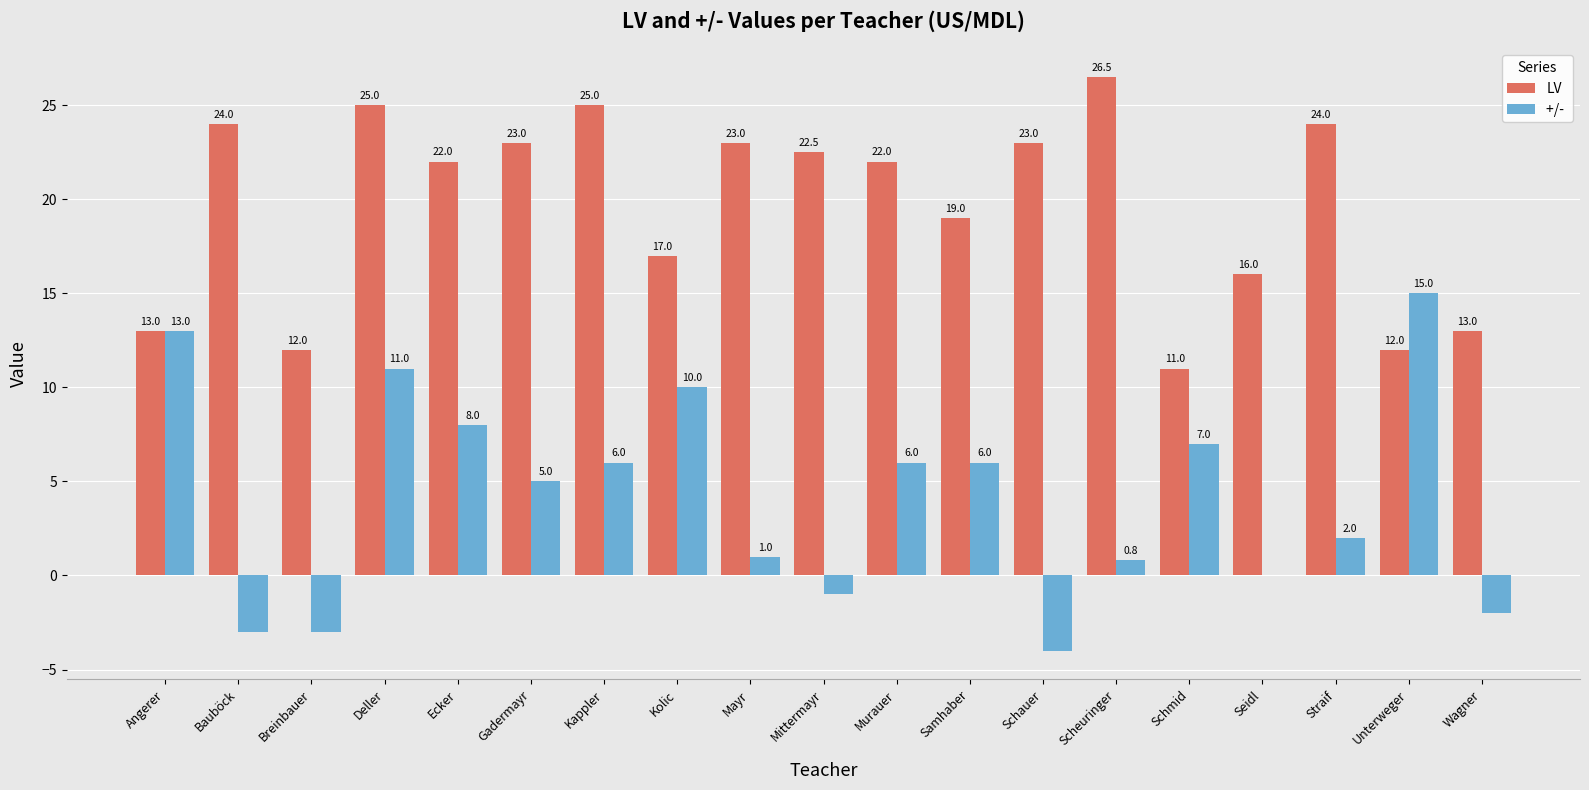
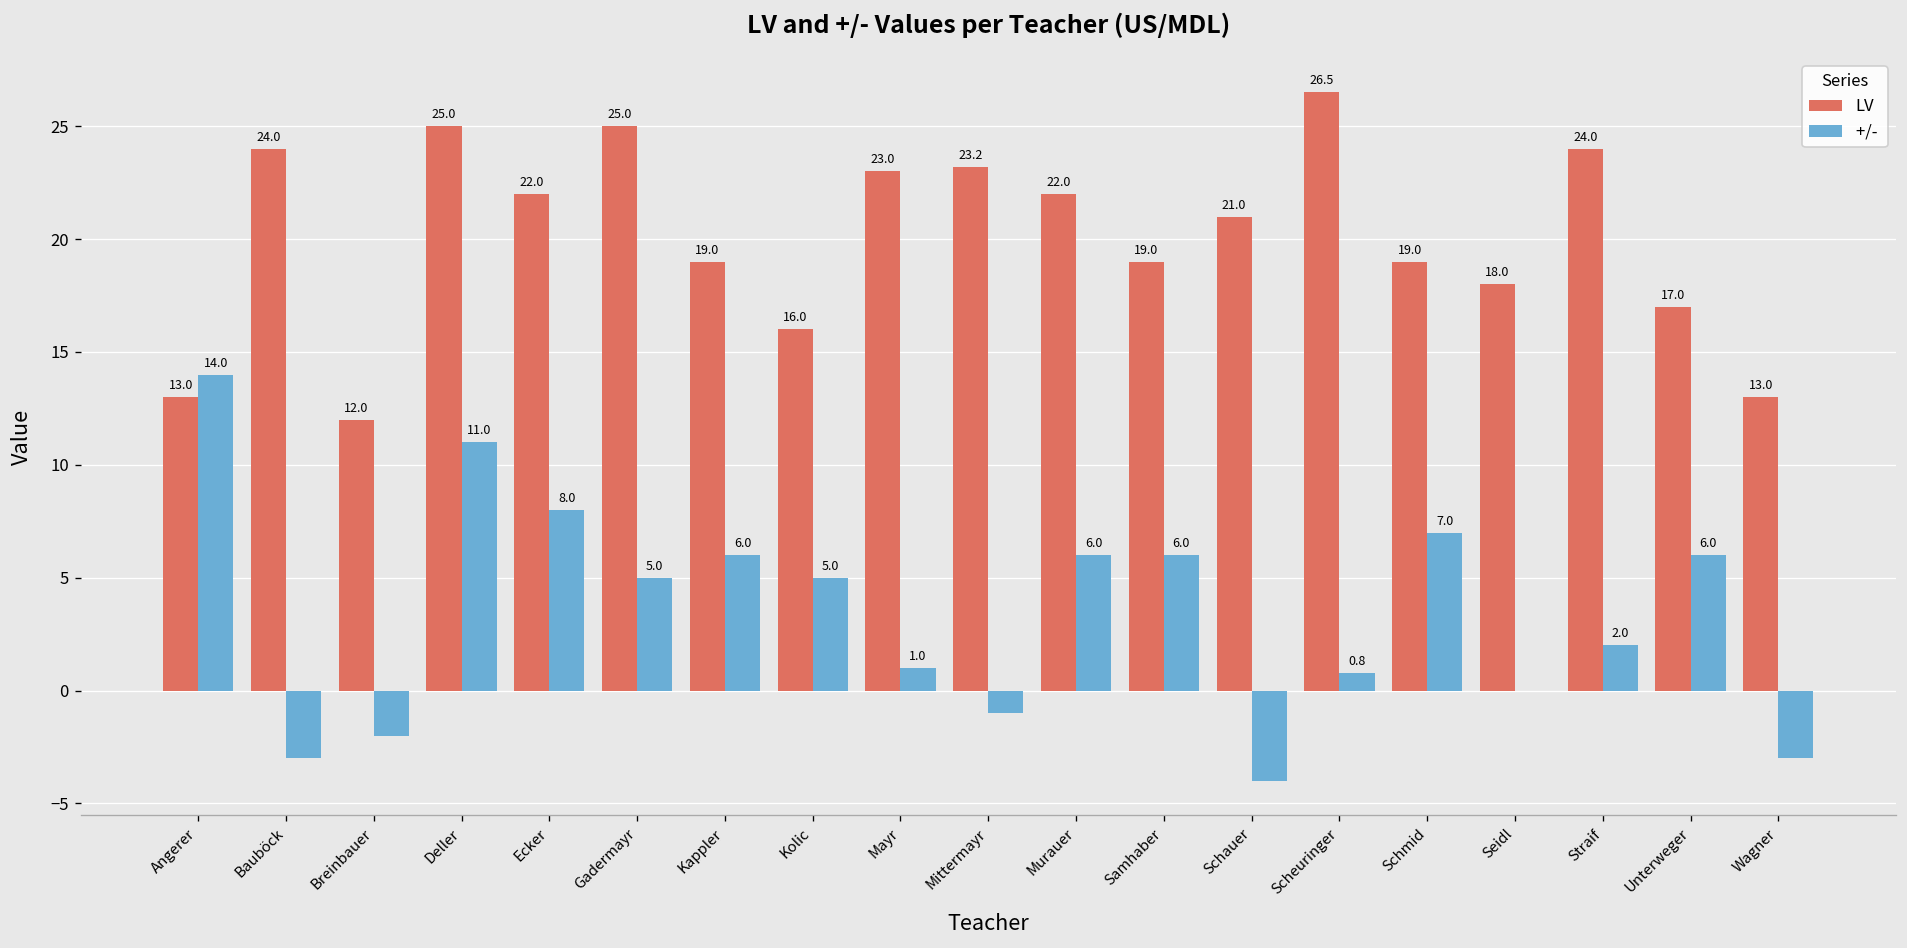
+/-, Angerer: 13.0 -> 14.0
+/-, Breinbauer: -3 -> -2
LV, Gadermayr: 23.0 -> 25.0
LV, Kappler: 25.0 -> 19.0
LV, Kolic: 17.0 -> 16.0
+/-, Kolic: 10.0 -> 5.0
LV, Mittermayr: 22.5 -> 23.2
LV, Schauer: 23.0 -> 21.0
LV, Schmid: 11.0 -> 19.0
LV, Seidl: 16.0 -> 18.0
LV, Unterweger: 12.0 -> 17.0
+/-, Unterweger: 15.0 -> 6.0
+/-, Wagner: -2 -> -3
